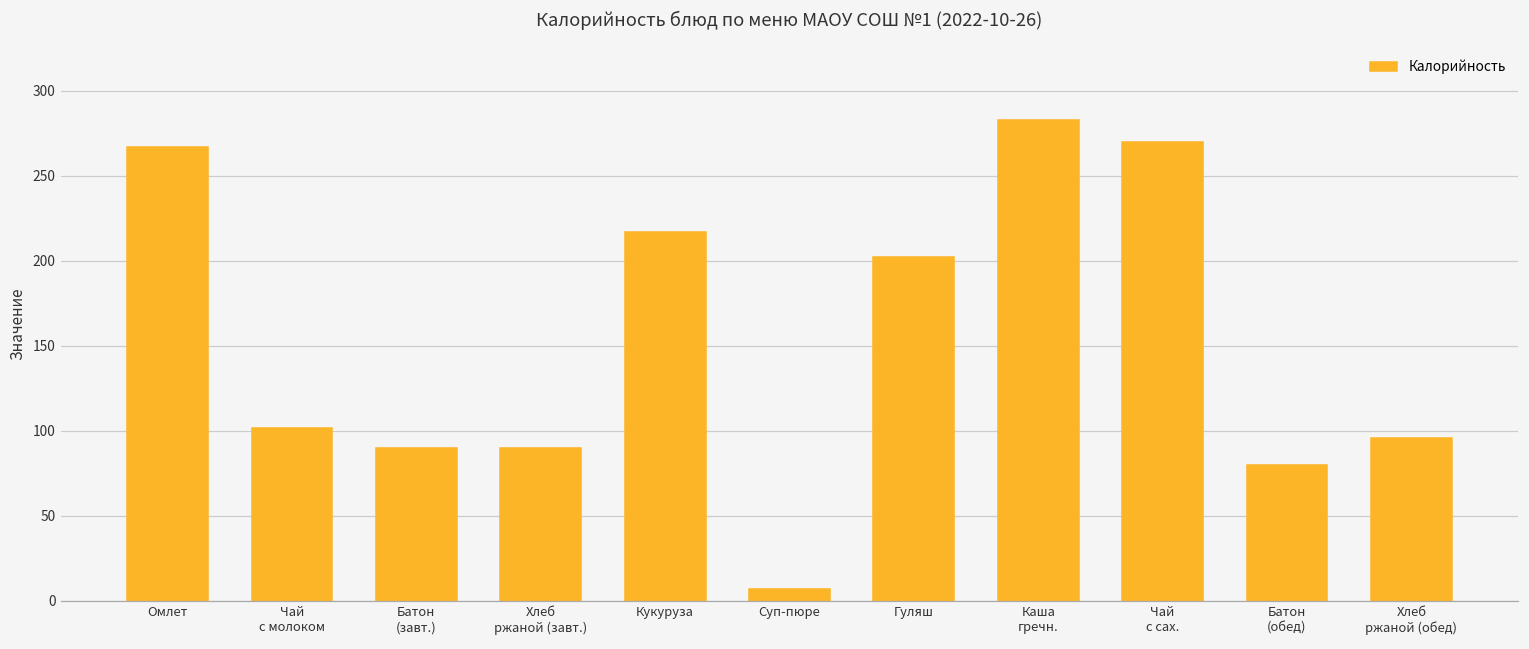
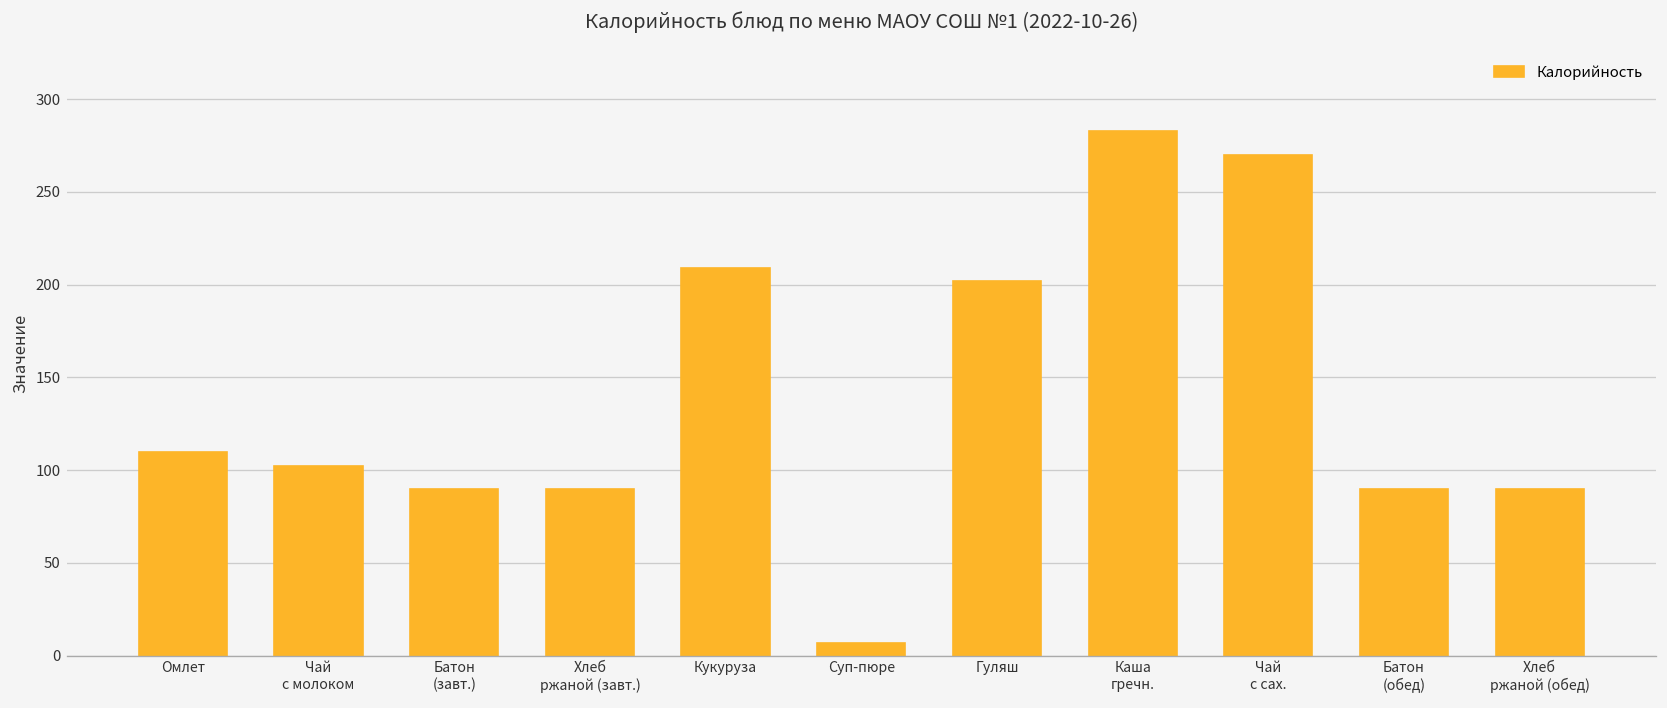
Омлет: 267 -> 110
Кукуруза: 217 -> 209
Батон (обед): 80 -> 90
Хлеб ржаной (обед): 96 -> 90
